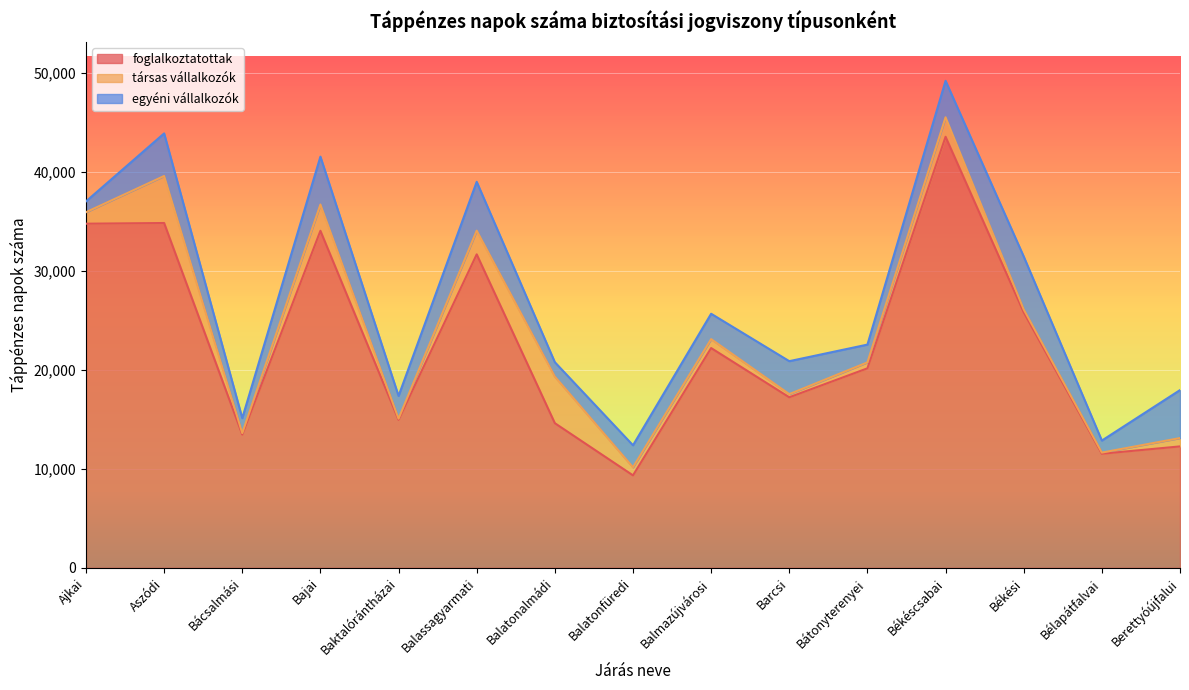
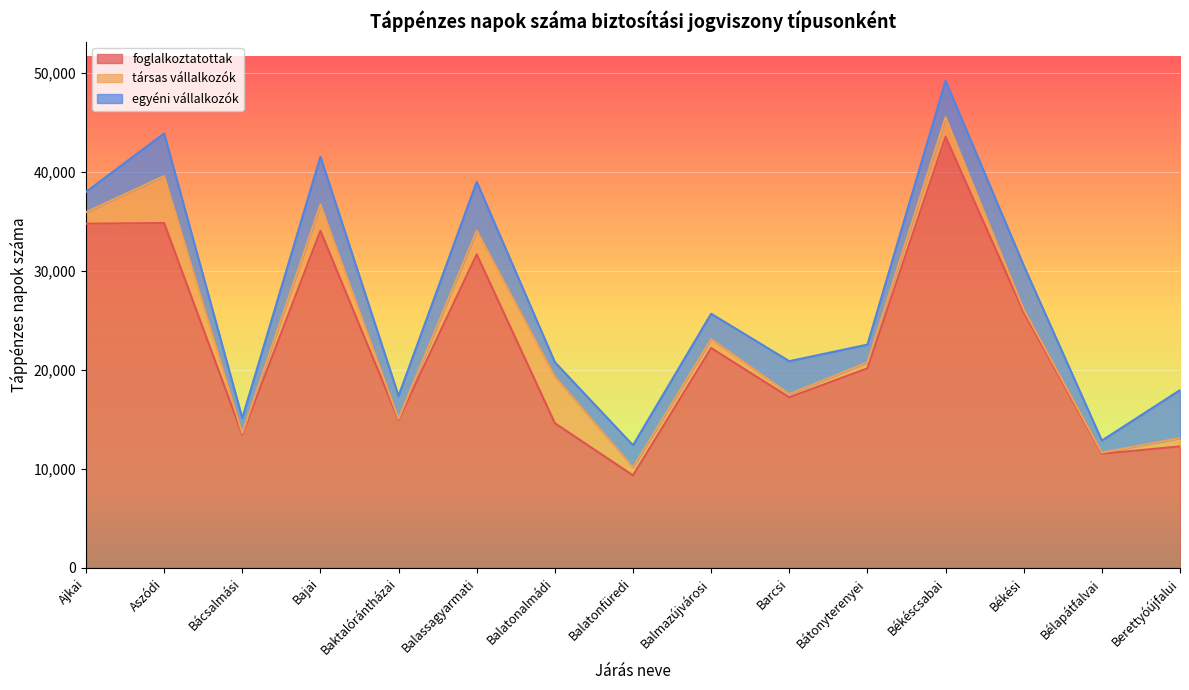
egyéni vállalkozók, Ajkai: 1,000 -> 2,000
egyéni vállalkozók, Békési: 5,000 -> 4,000
